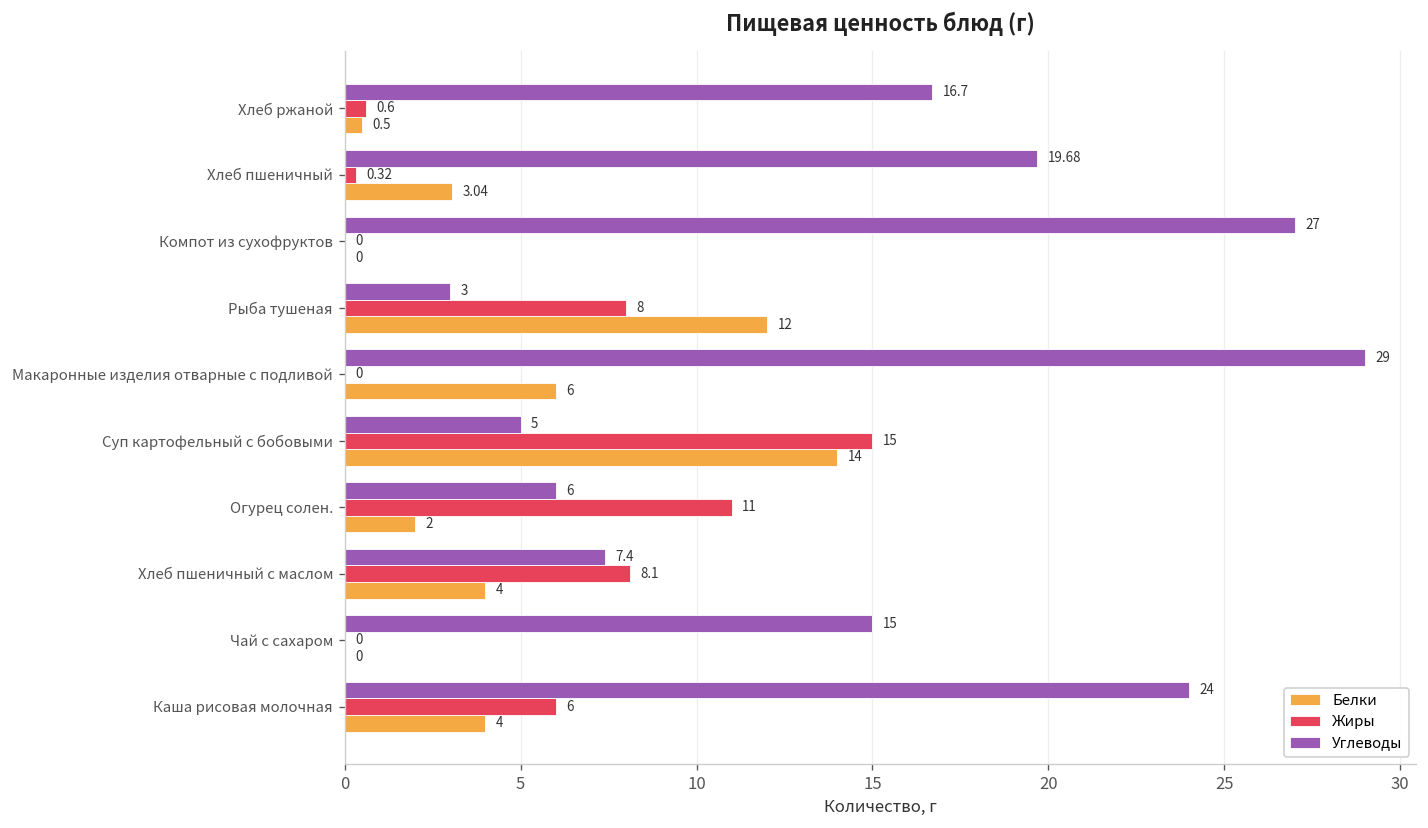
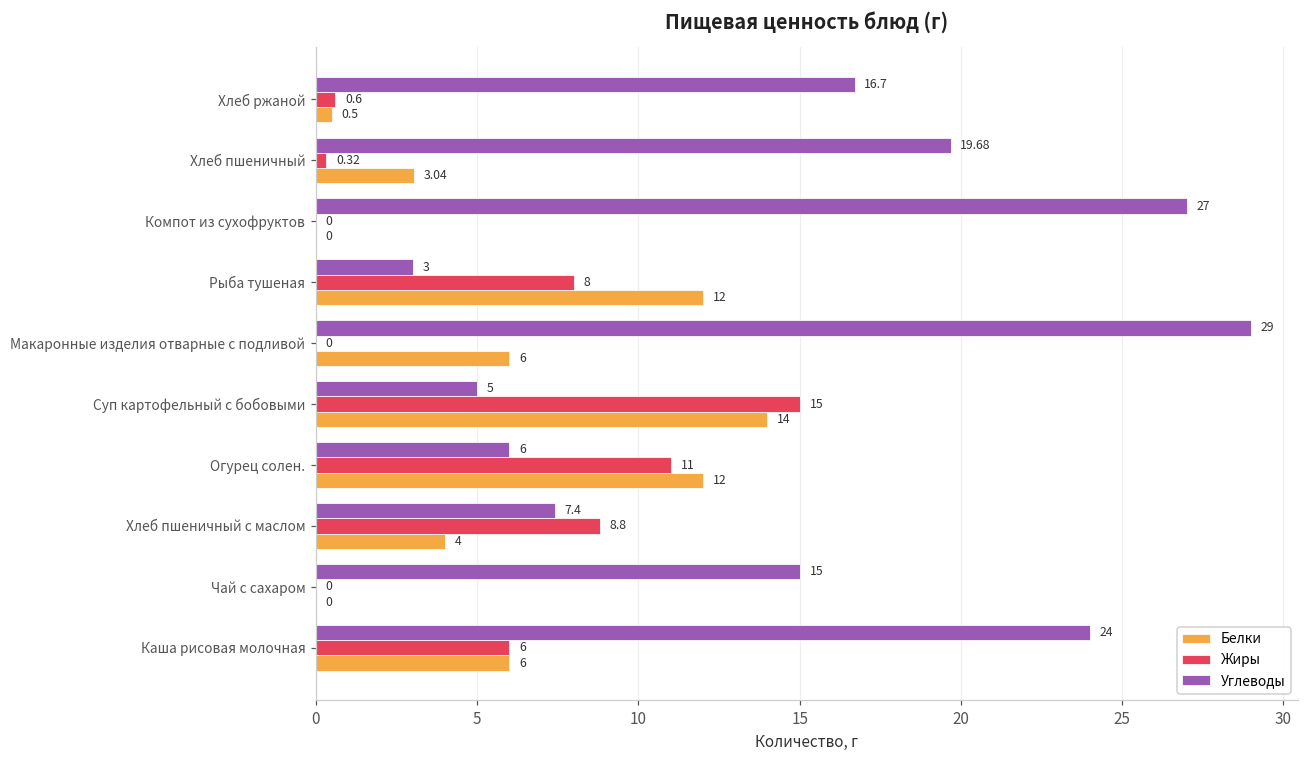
Белки, Огурец солен.: 2 -> 12
Жиры, Хлеб пшеничный с маслом: 8.1 -> 8.8
Белки, Каша рисовая молочная: 4 -> 6
